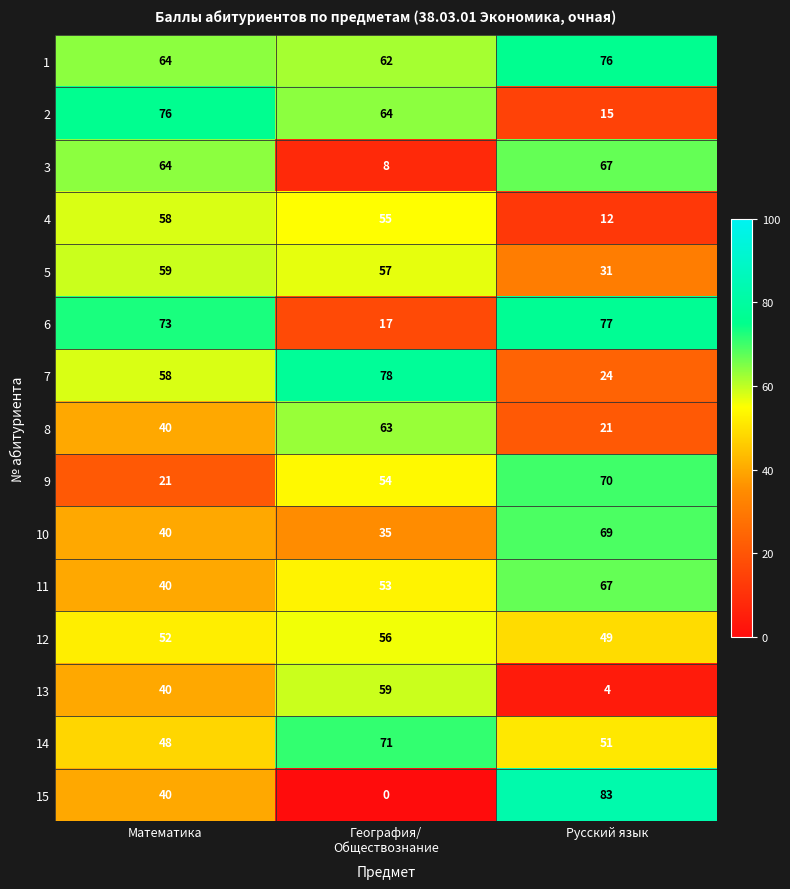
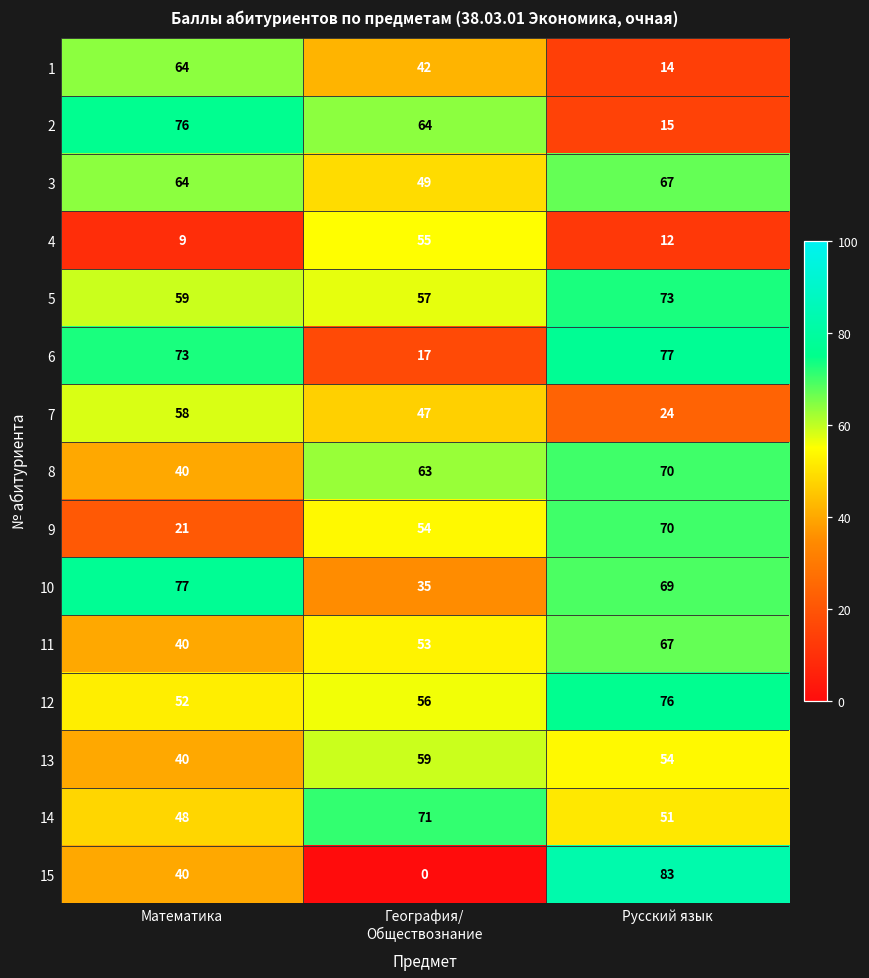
1, География/ Обществознание: 62 -> 42
1, Русский язык: 76 -> 14
3, География/ Обществознание: 8 -> 49
4, Математика: 58 -> 9
5, Русский язык: 31 -> 73
7, География/ Обществознание: 78 -> 47
8, Русский язык: 21 -> 70
10, Математика: 40 -> 77
12, Русский язык: 49 -> 76
13, Русский язык: 4 -> 54
